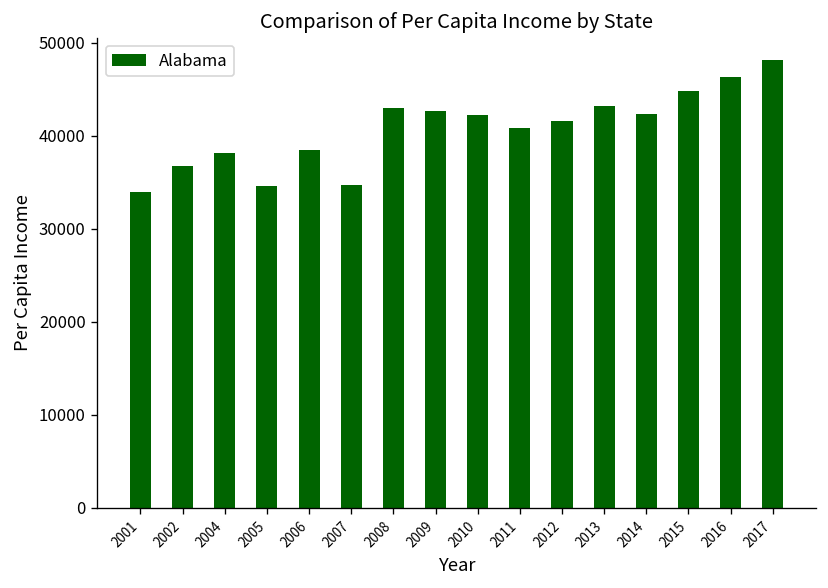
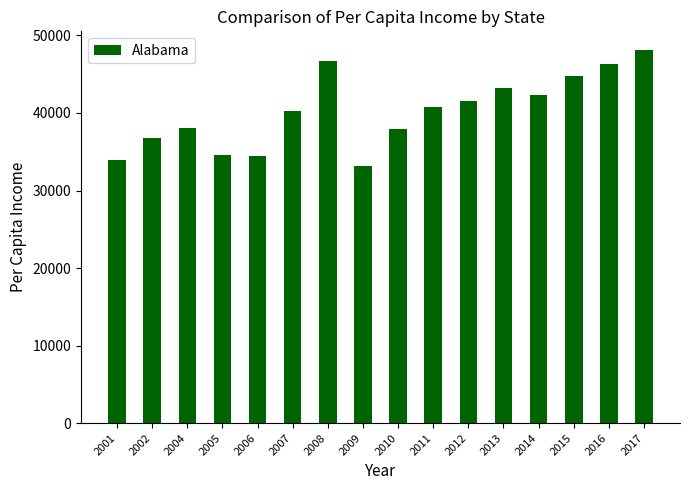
2006: 38000 -> 34000
2007: 35000 -> 40000
2008: 43000 -> 47000
2009: 43000 -> 33000
2010: 42000 -> 38000
